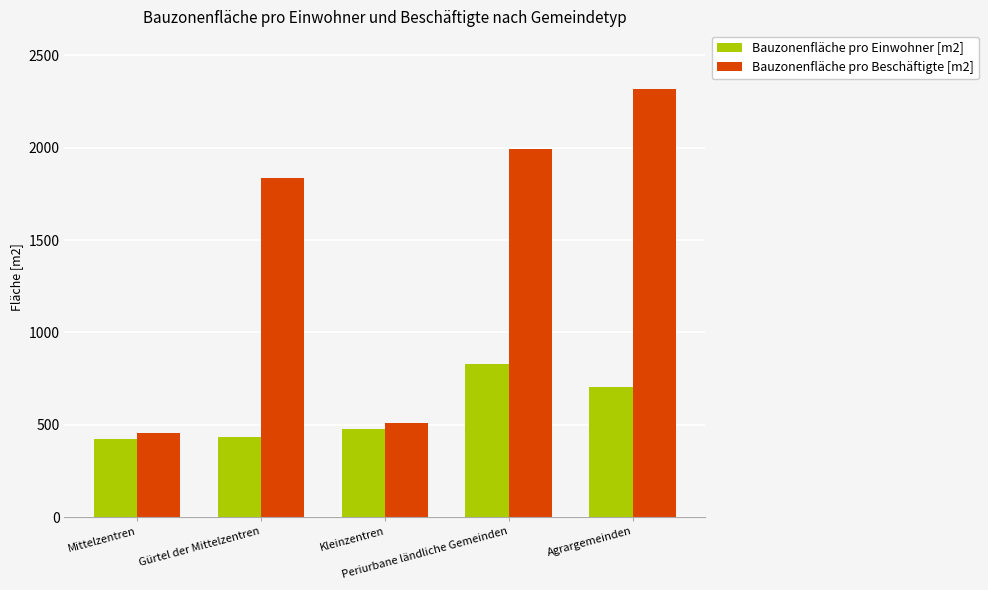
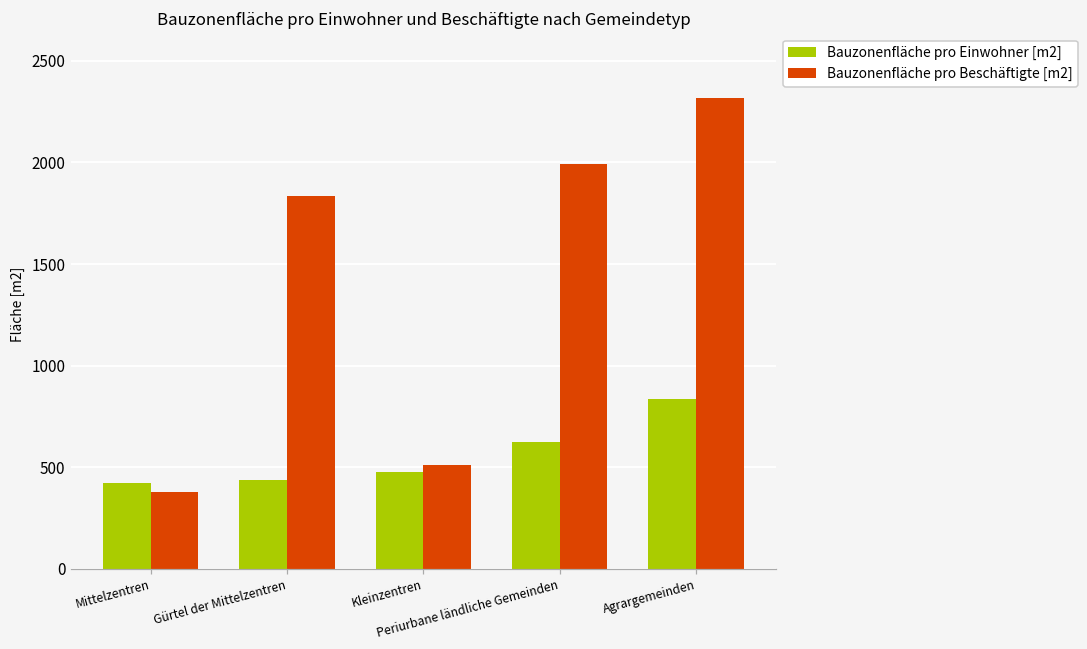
Bauzonenfläche pro Beschäftigte [m2], Mittelzentren: 460 -> 380
Bauzonenfläche pro Einwohner [m2], Periurbane ländliche Gemeinden: 830 -> 630
Bauzonenfläche pro Einwohner [m2], Agrargemeinden: 700 -> 840
